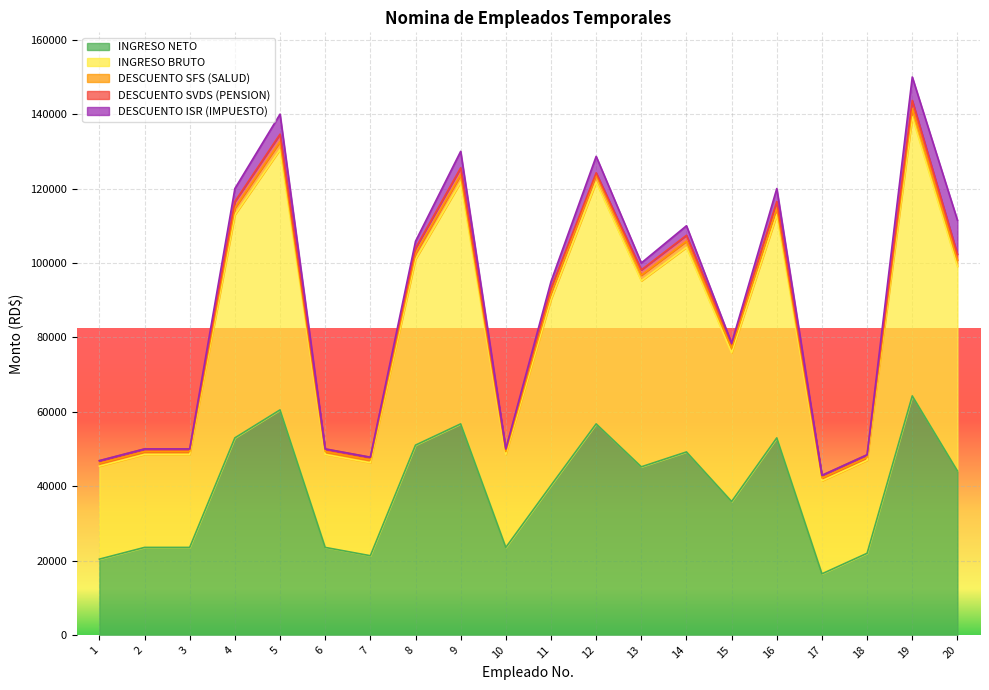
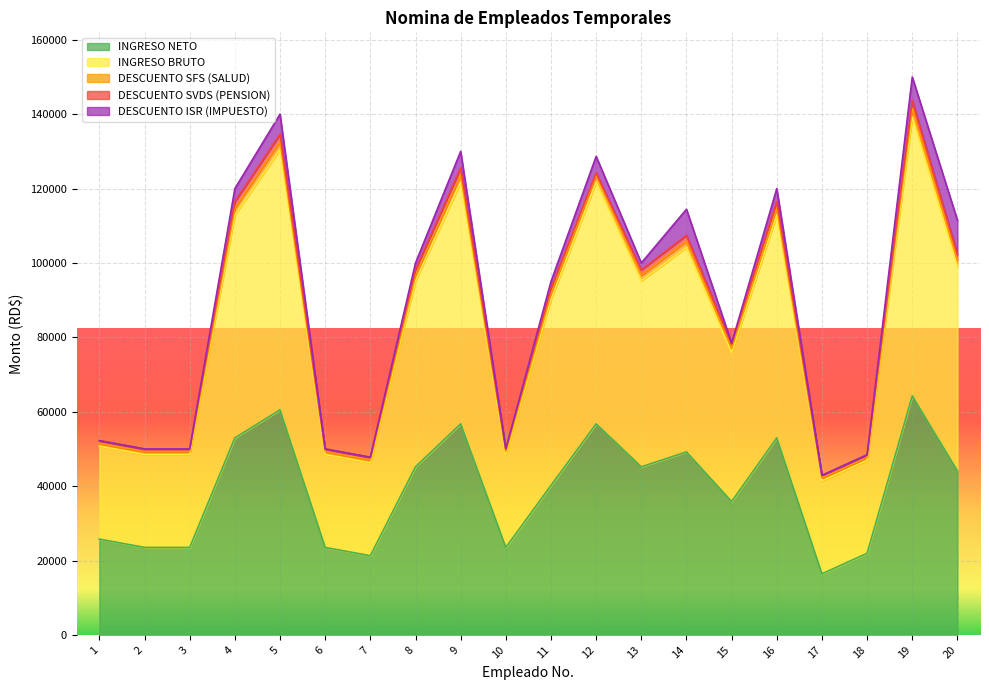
INGRESO NETO, 1: 20000 -> 26000
INGRESO NETO, 8: 51000 -> 45000
DESCUENTO ISR (IMPUESTO), 14: 3000 -> 7000
